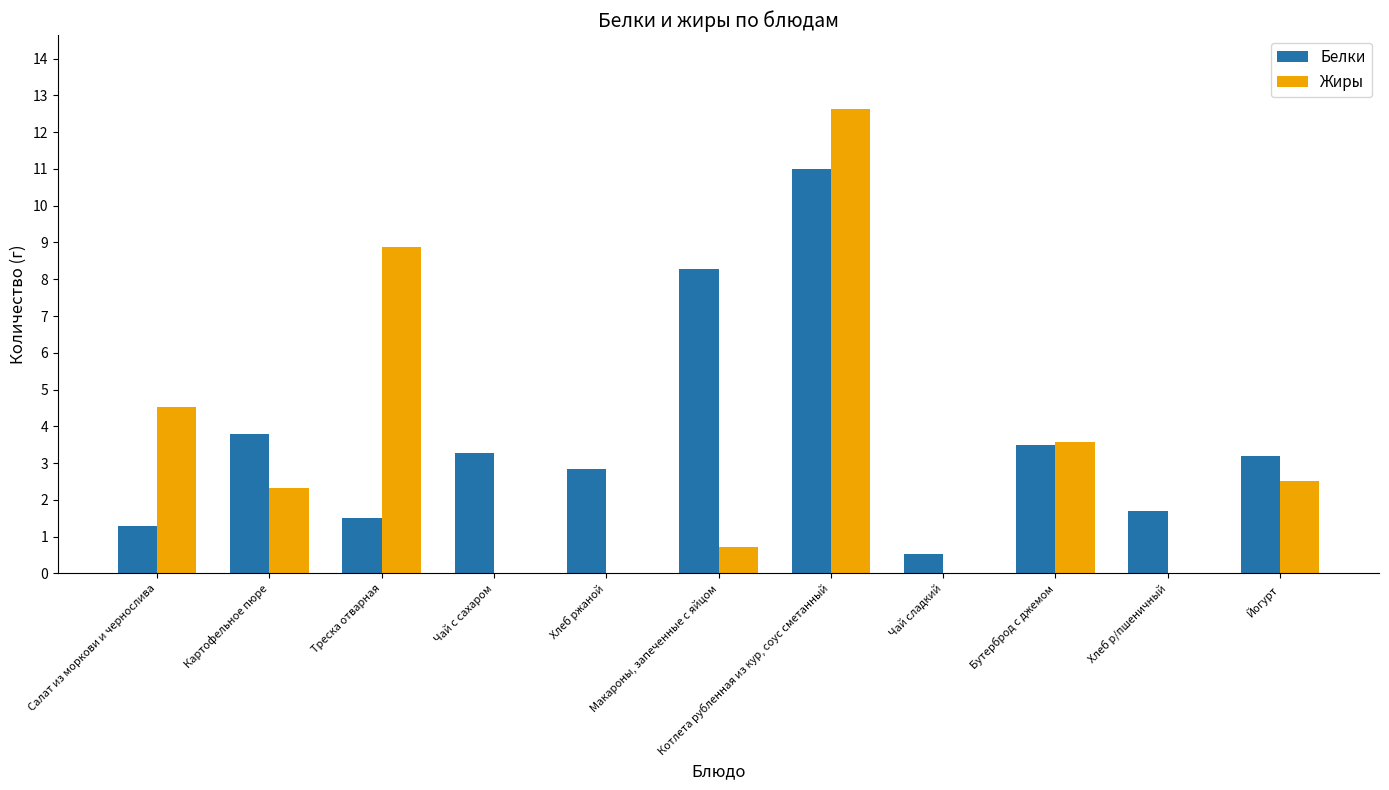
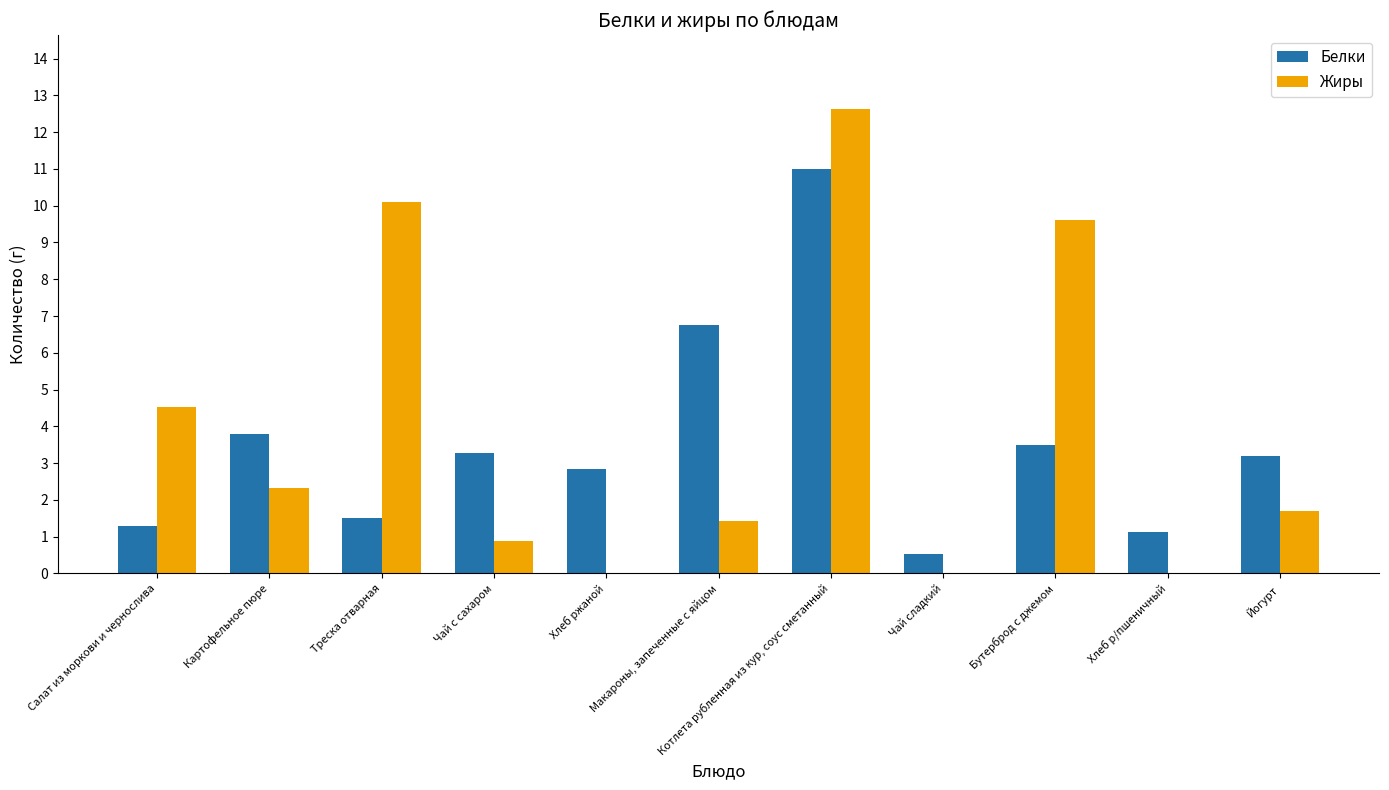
Жиры, Треска отварная: 8.9 -> 10.1
Жиры, Чай с сахаром: 0.0 -> 0.9
Белки, Макароны, запеченные с яйцом: 8.3 -> 6.8
Жиры, Макароны, запеченные с яйцом: 0.7 -> 1.4
Жиры, Бутерброд с джемом: 3.6 -> 9.6
Белки, Хлеб р/пшеничный: 1.7 -> 1.1
Жиры, Йогурт: 2.5 -> 1.7
